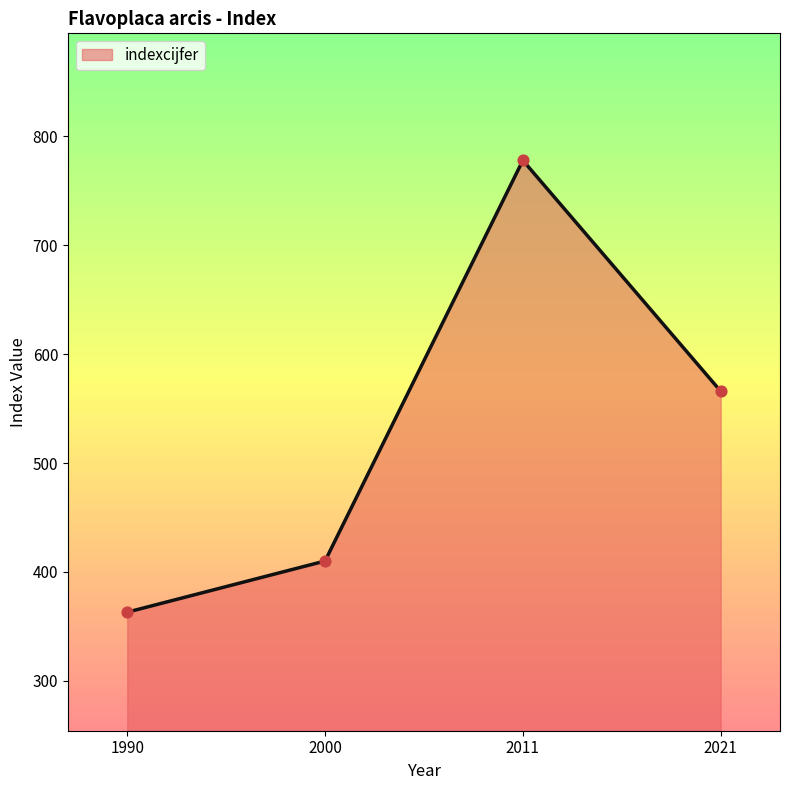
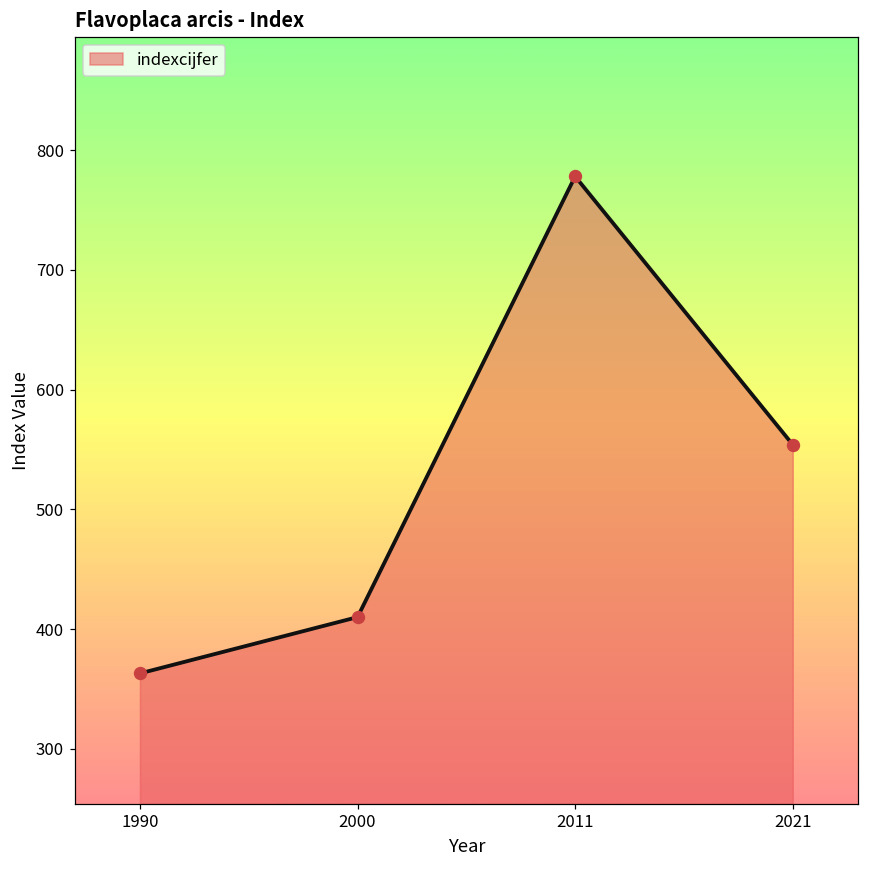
2021: 566 -> 554
